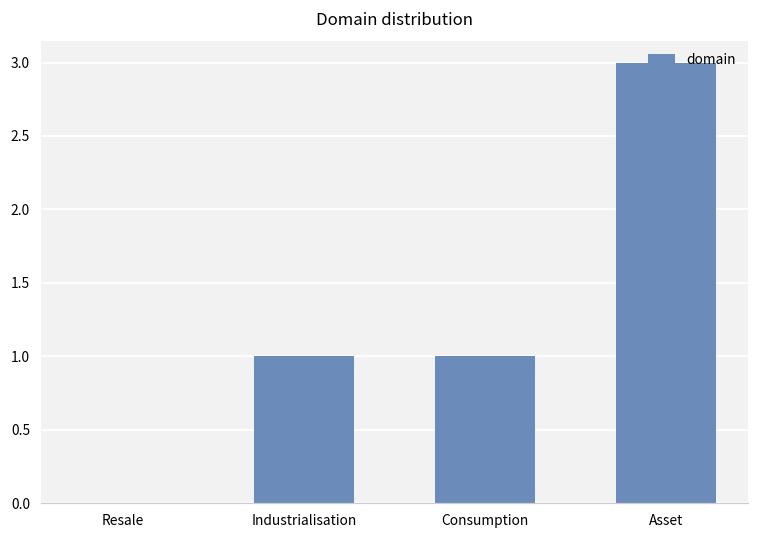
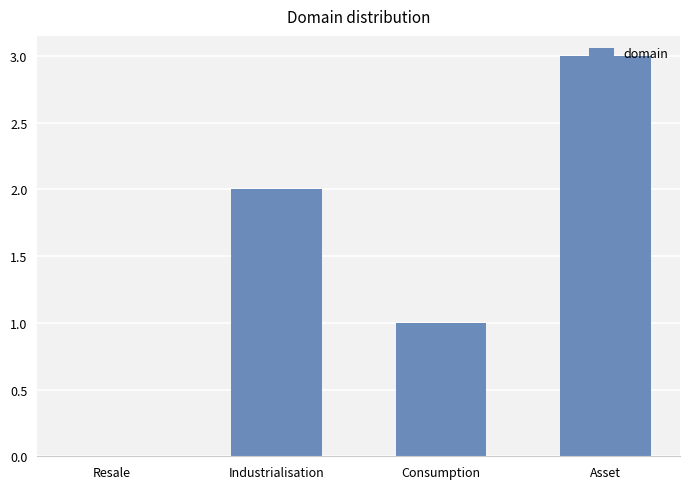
Industrialisation: 1 -> 2
